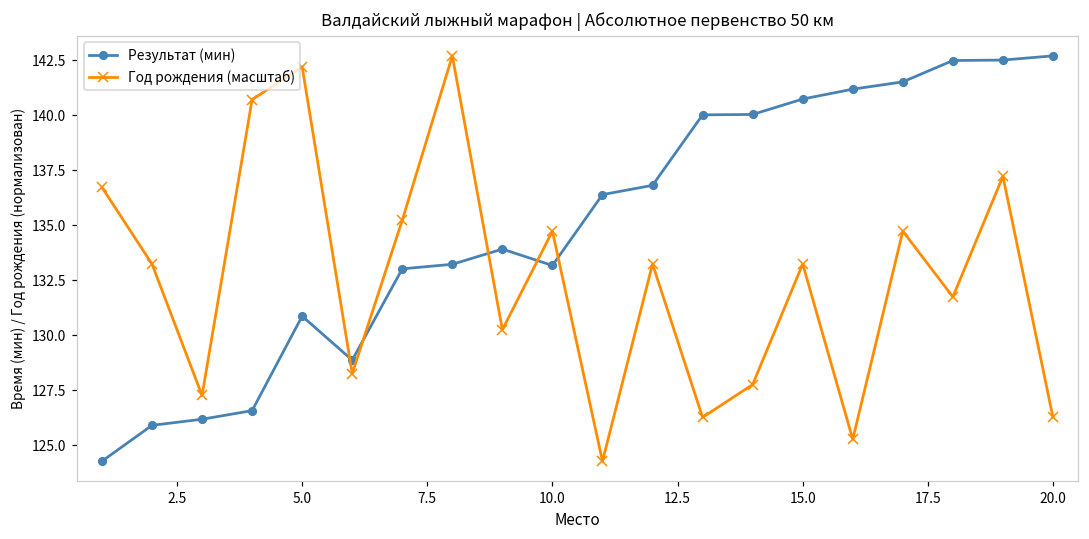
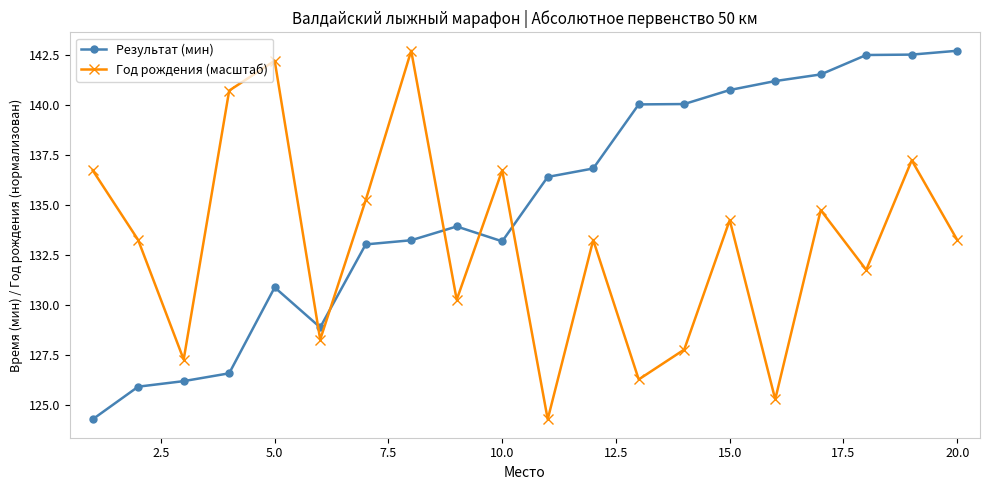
Год рождения (масштаб), 10.0: 134.7 -> 136.7
Год рождения (масштаб), 15.0: 133.2 -> 134.2
Год рождения (масштаб), 20.0: 126.3 -> 133.2
